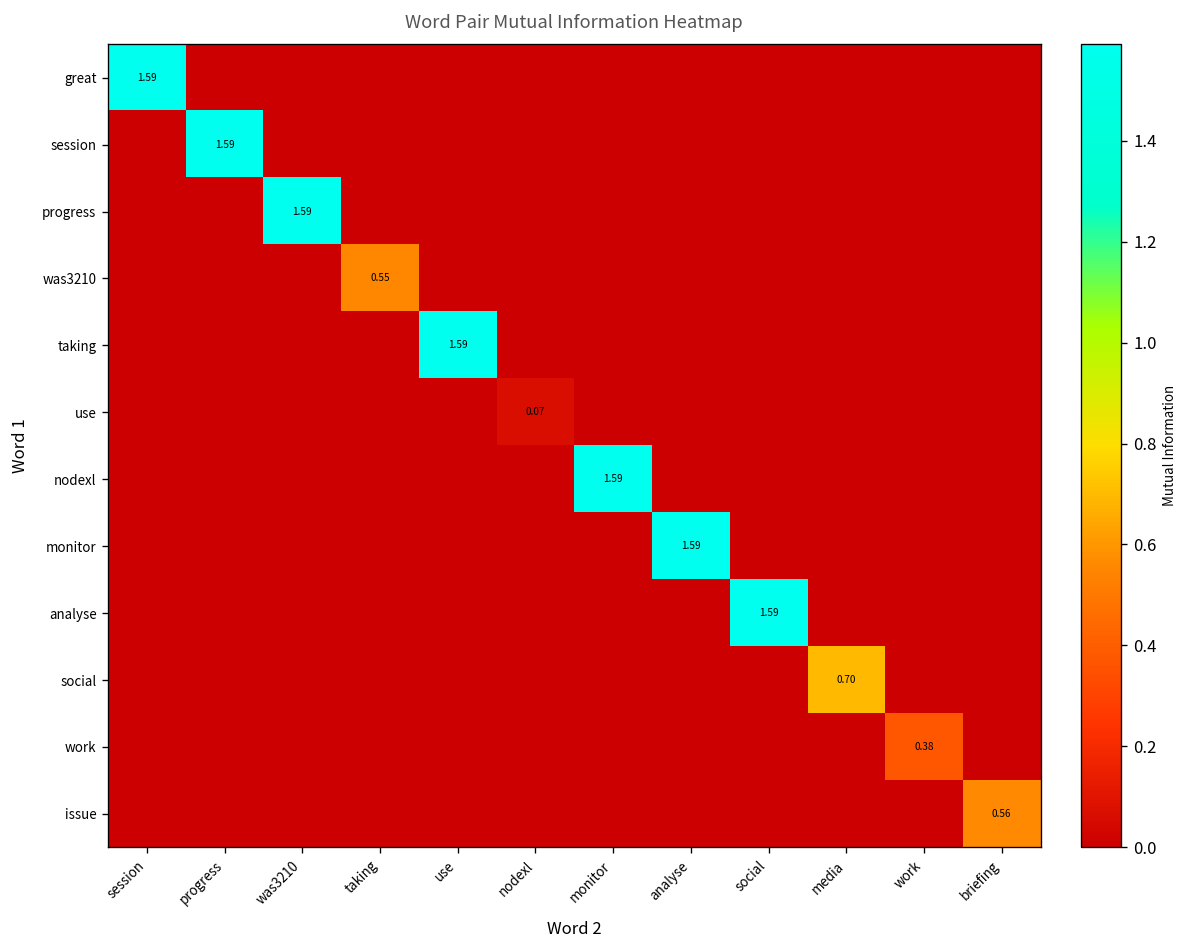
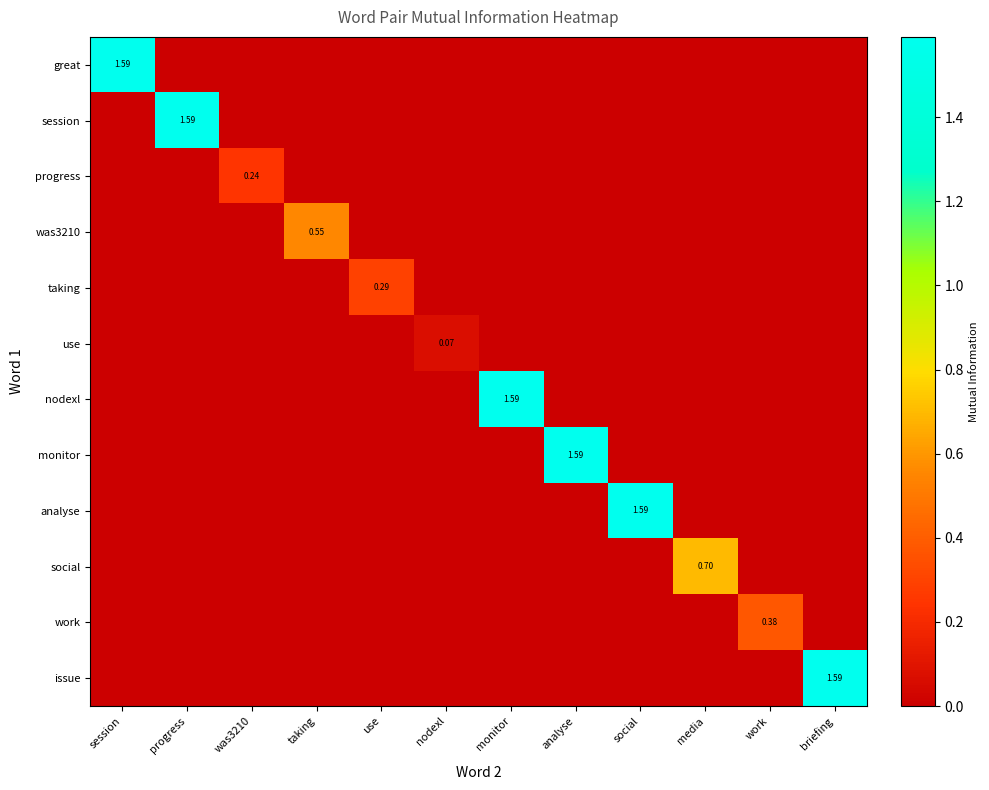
progress, was3210: 1.59 -> 0.24
taking, use: 1.59 -> 0.29
issue, briefing: 0.56 -> 1.59
